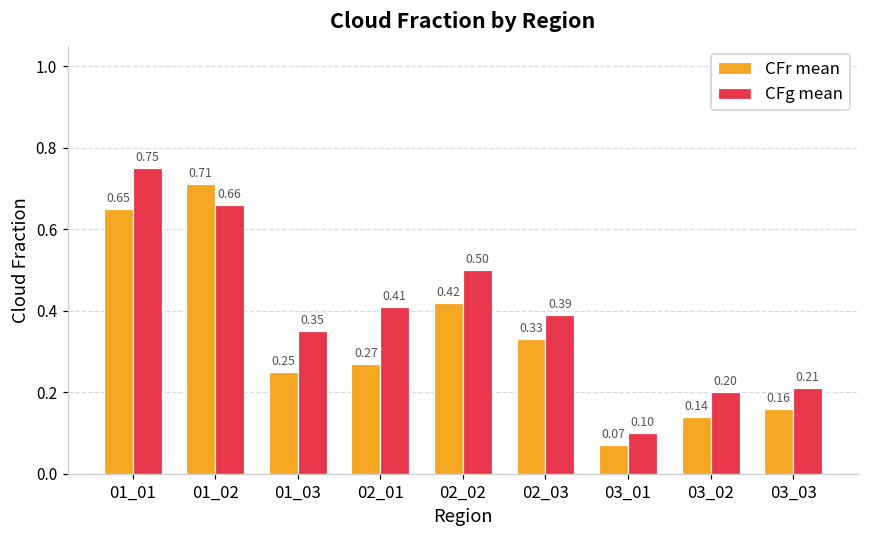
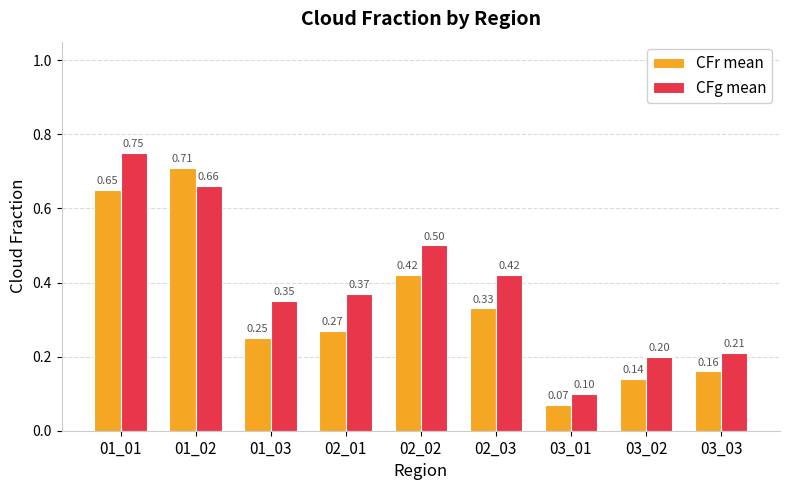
CFg mean, 02_01: 0.41 -> 0.37
CFg mean, 02_03: 0.39 -> 0.42
